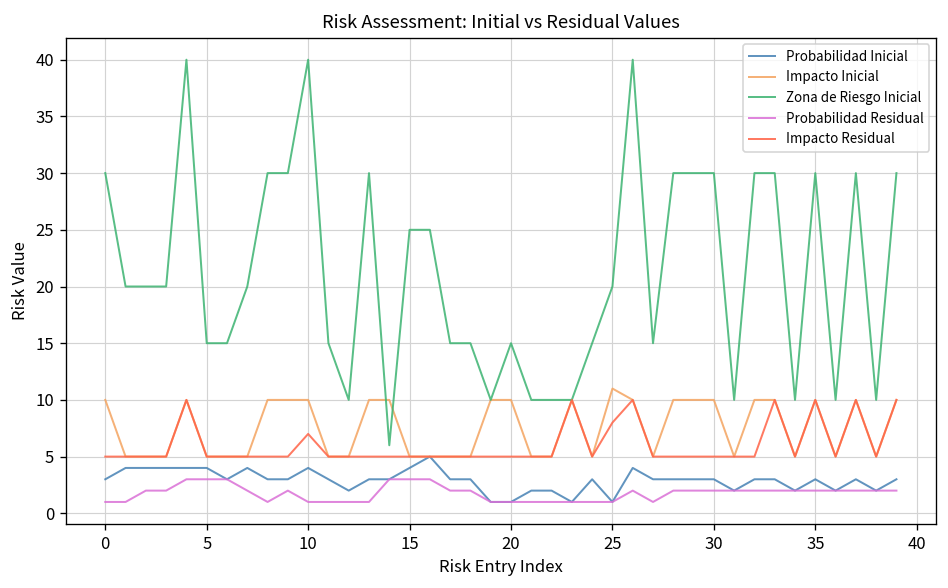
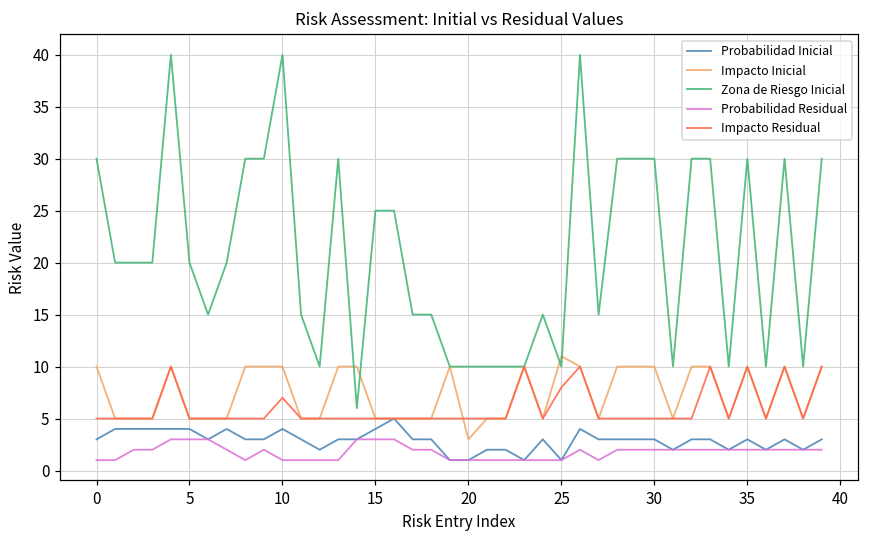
Zona de Riesgo Inicial, 5: 15 -> 20
Impacto Inicial, 20: 10 -> 3
Zona de Riesgo Inicial, 20: 15 -> 10
Zona de Riesgo Inicial, 25: 20 -> 10
